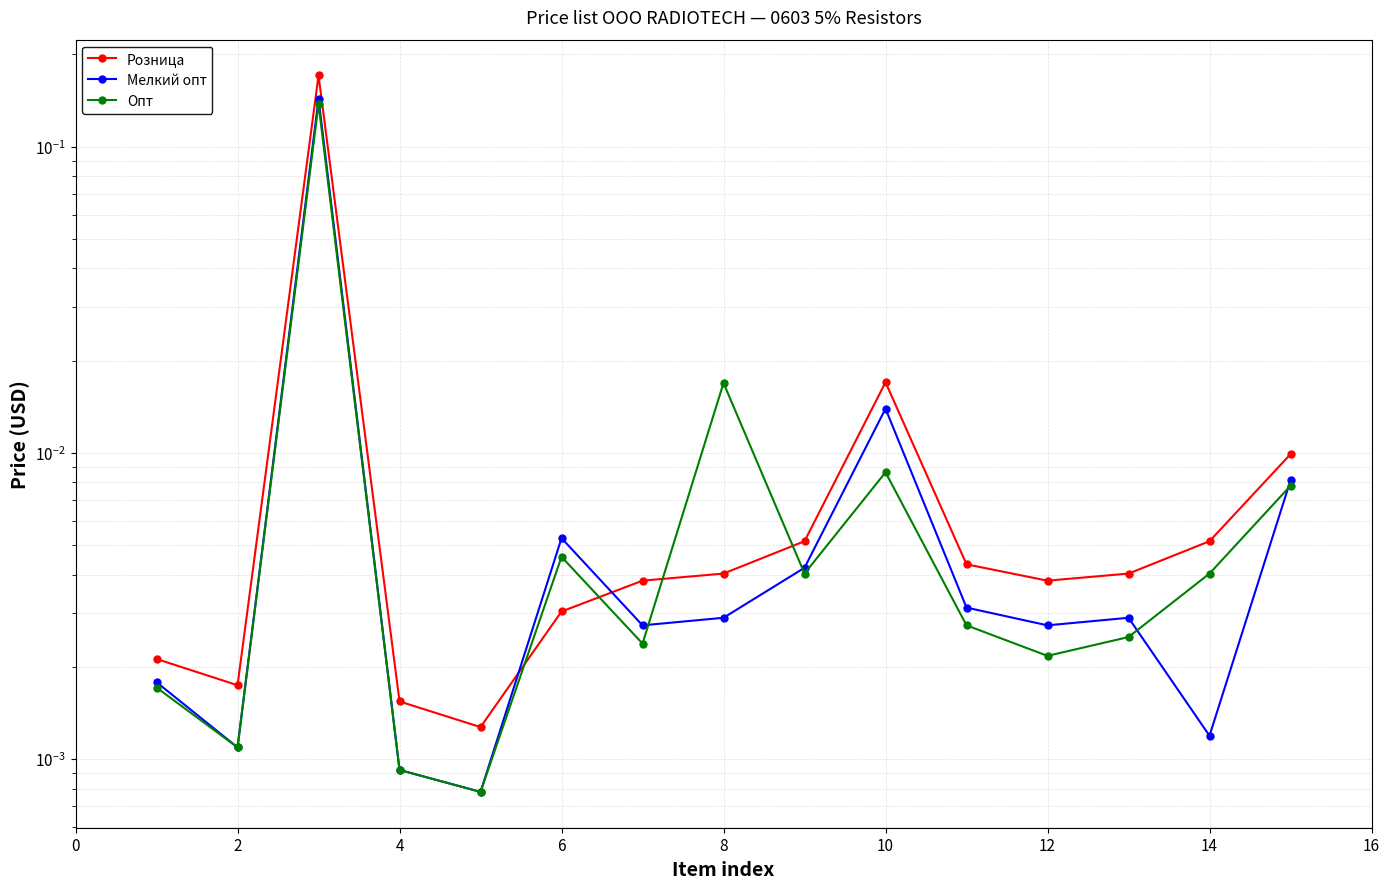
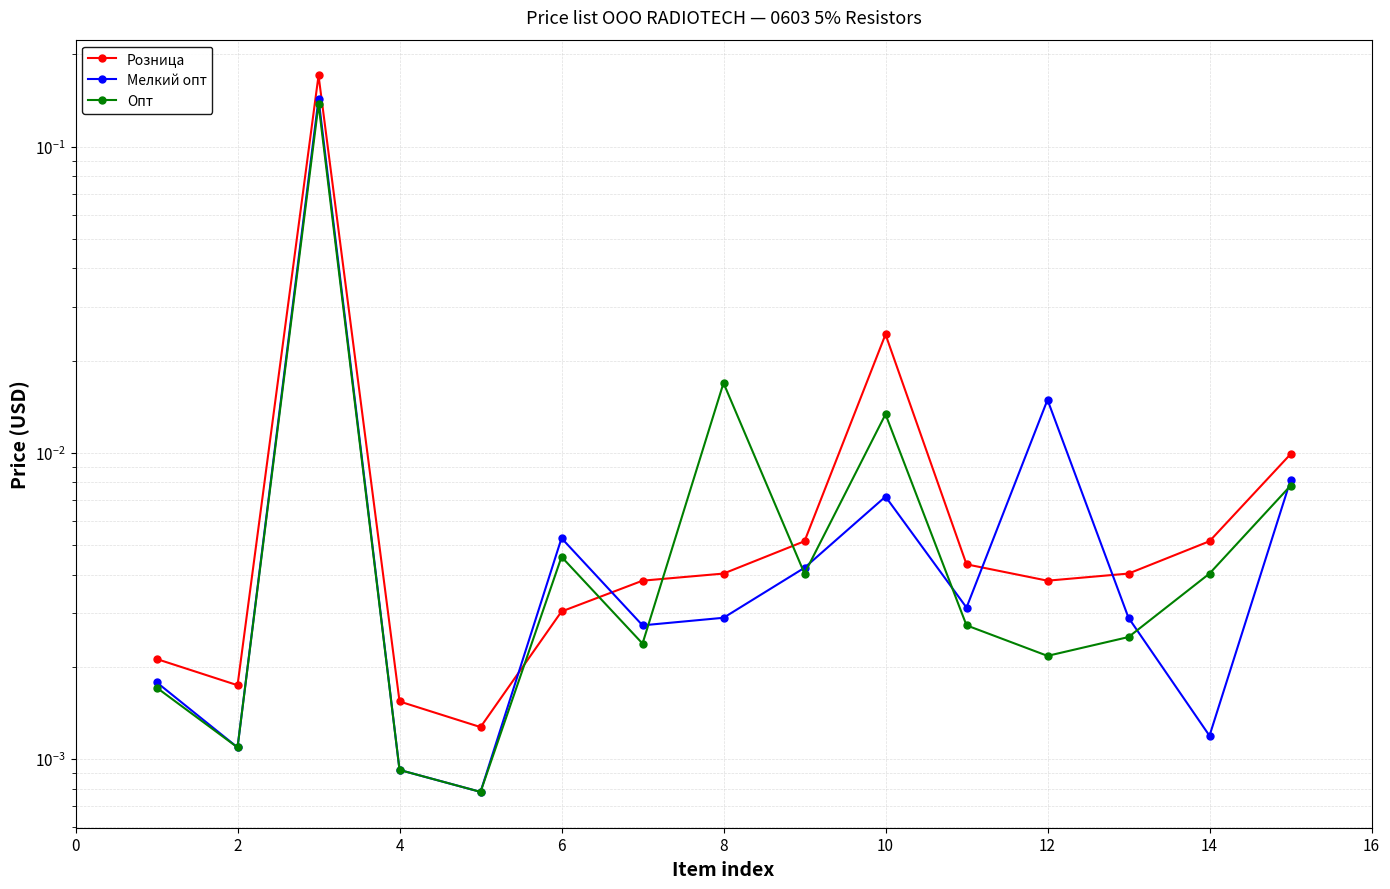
Розница, 10: 0.017 -> 0.024
Мелкий опт, 10: 0.014 -> 0.0072
Опт, 10: 0.0086 -> 0.013
Мелкий опт, 12: 0.0027 -> 0.015
